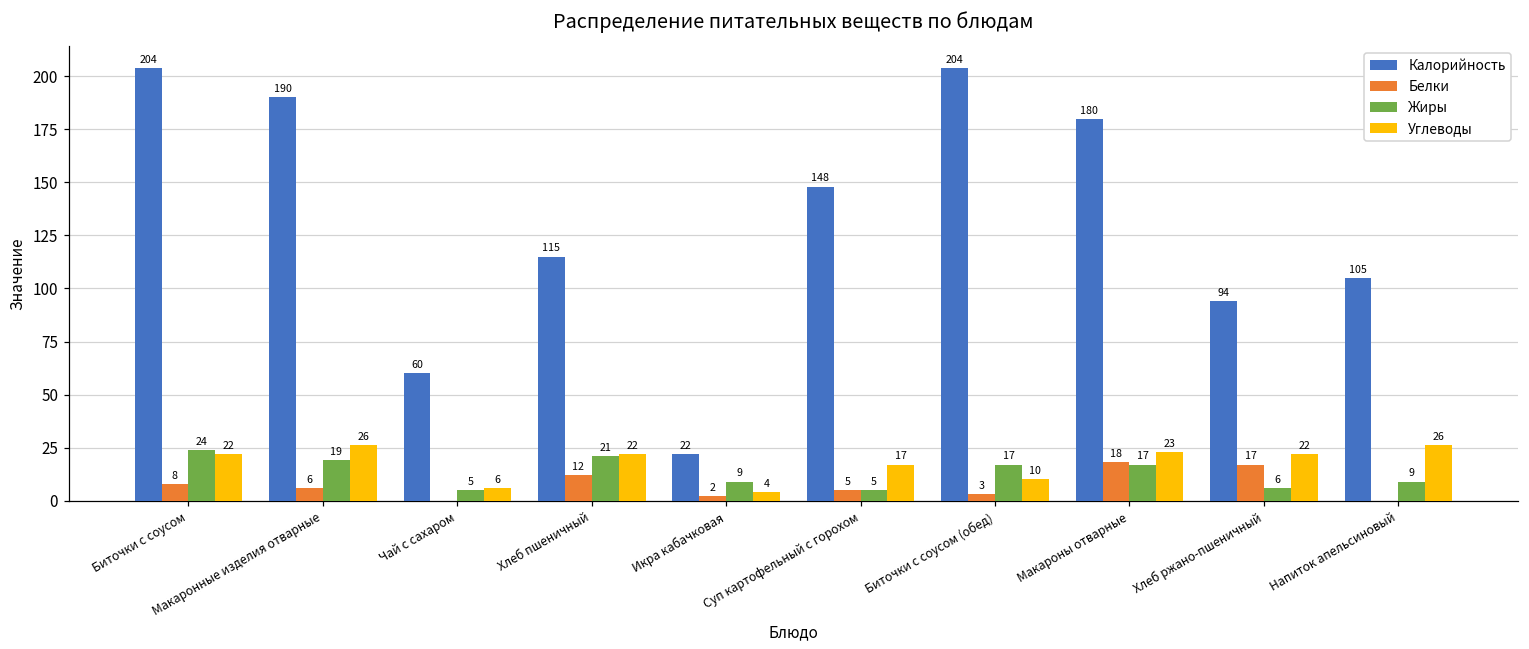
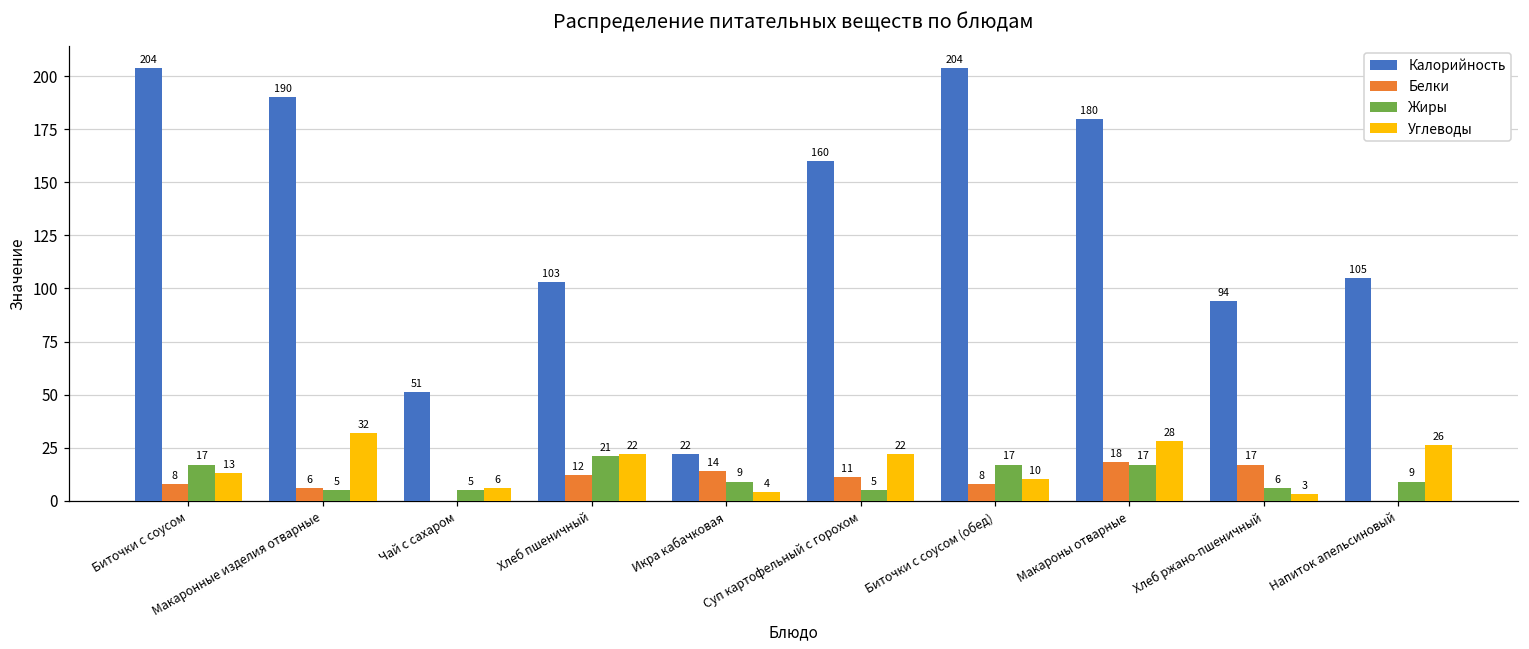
Жиры, Биточки с соусом: 24 -> 17
Углеводы, Биточки с соусом: 22 -> 13
Жиры, Макаронные изделия отварные: 19 -> 5
Углеводы, Макаронные изделия отварные: 26 -> 32
Калорийность, Чай с сахаром: 60 -> 51
Калорийность, Хлеб пшеничный: 115 -> 103
Белки, Икра кабачковая: 2 -> 14
Калорийность, Суп картофельный с горохом: 148 -> 160
Белки, Суп картофельный с горохом: 5 -> 11
Углеводы, Суп картофельный с горохом: 17 -> 22
Белки, Биточки с соусом (обед): 3 -> 8
Углеводы, Макароны отварные: 23 -> 28
Углеводы, Хлеб ржано-пшеничный: 22 -> 3
